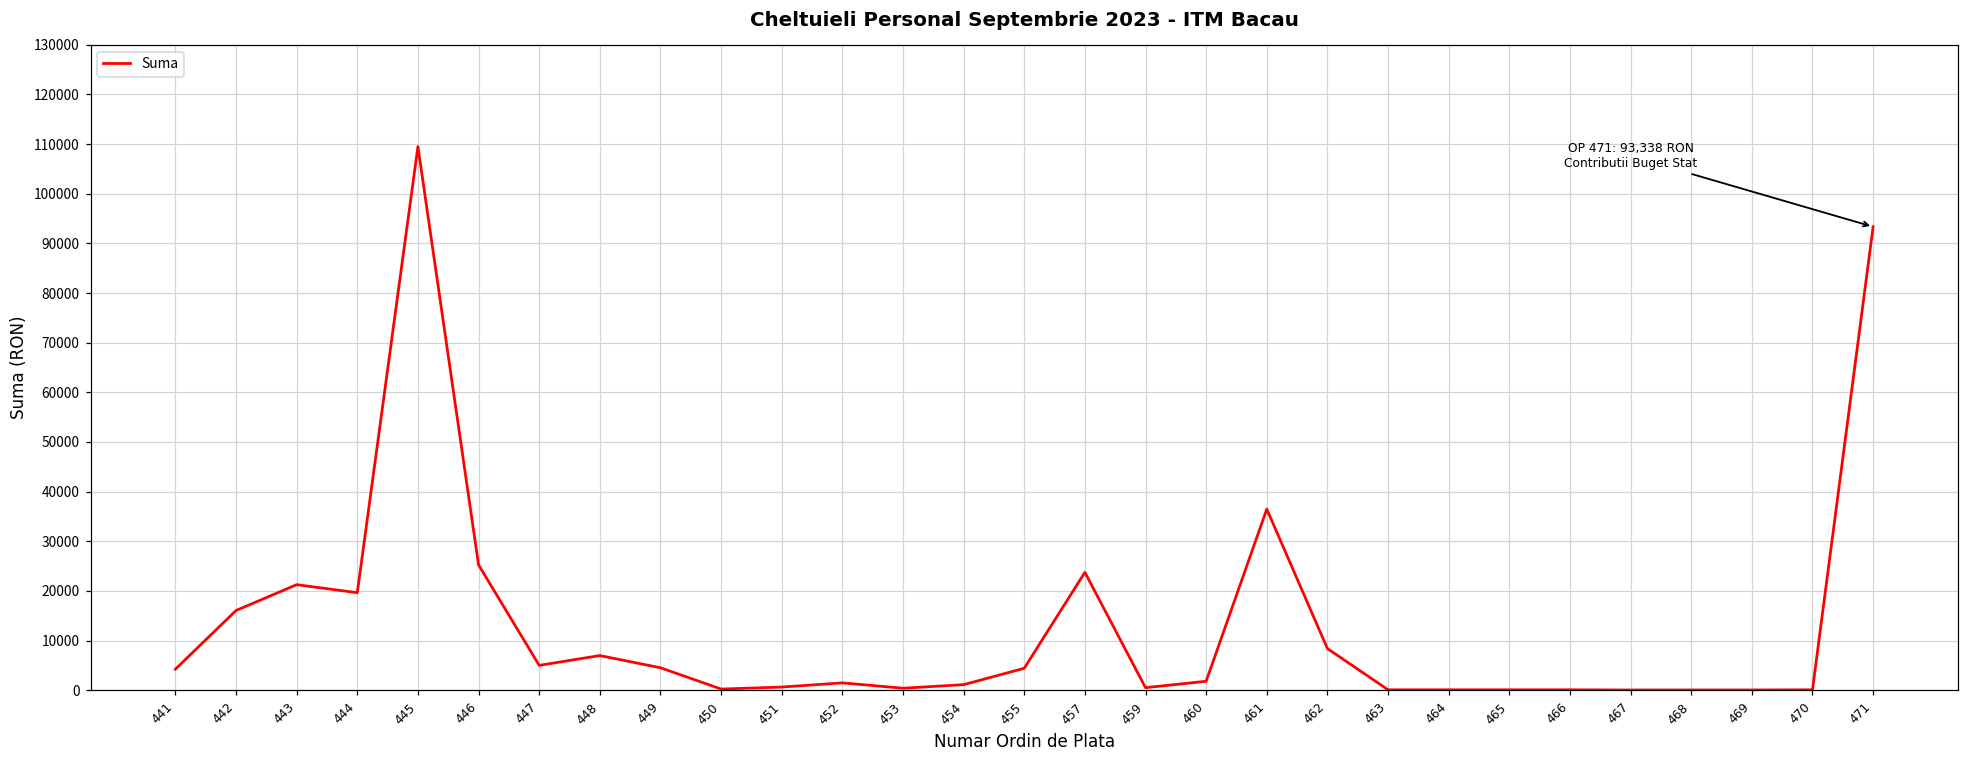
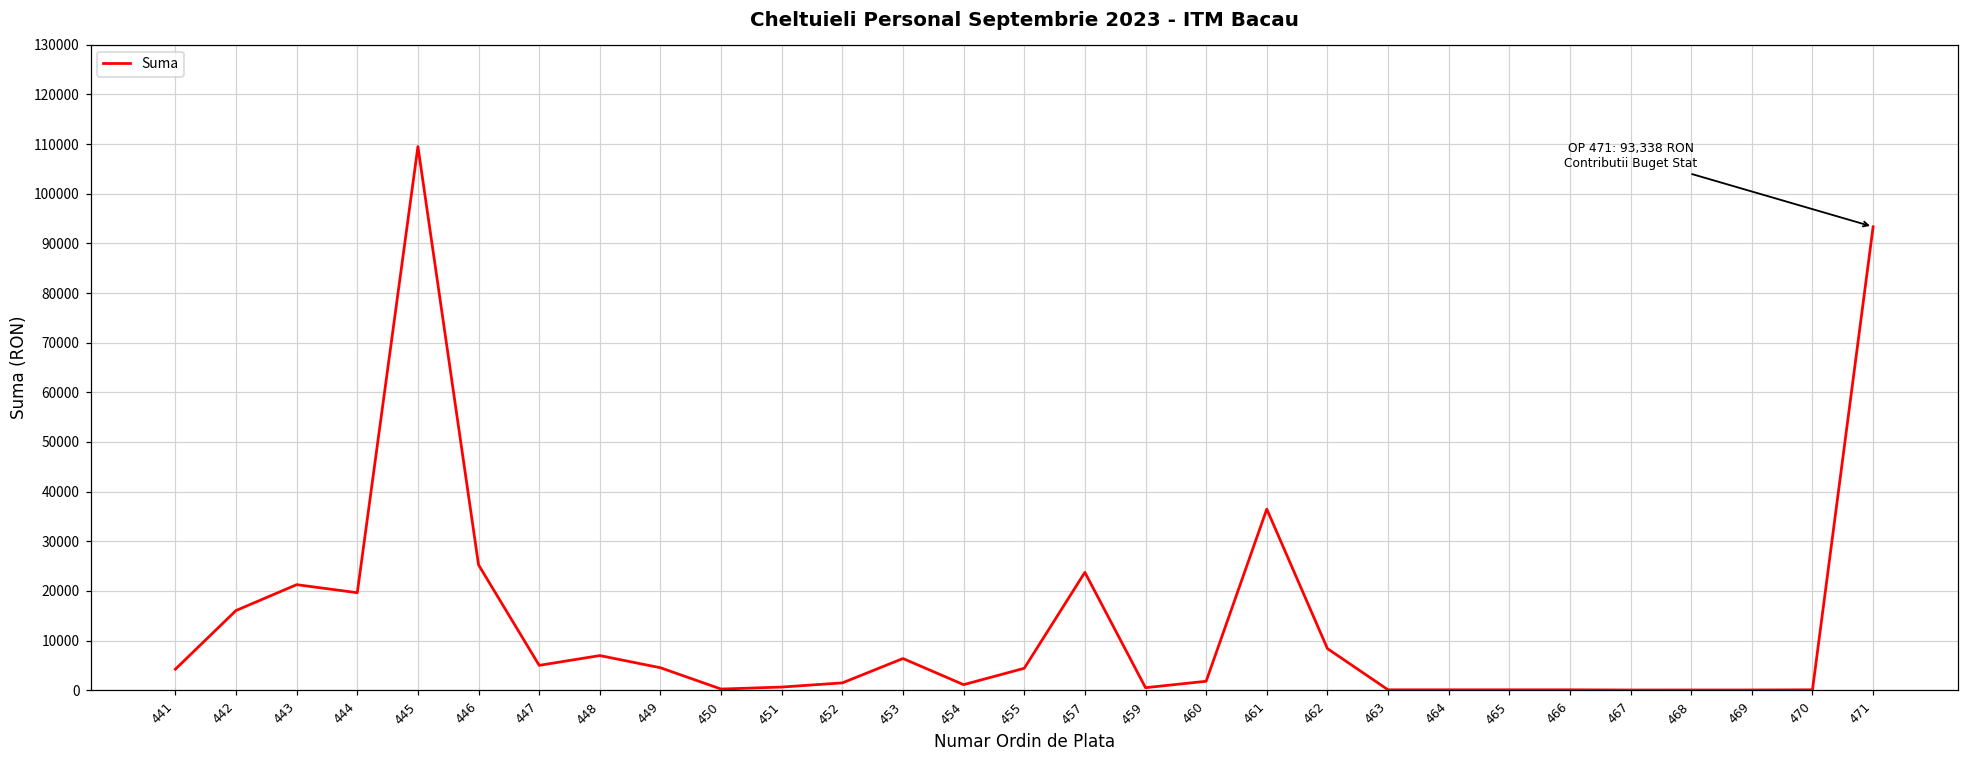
453: 0 -> 6000
